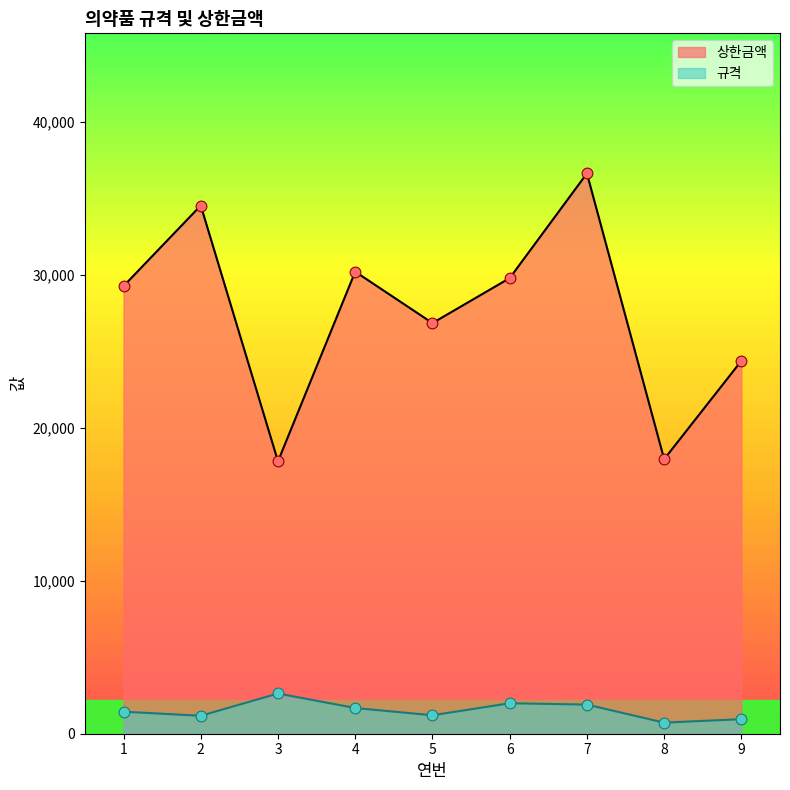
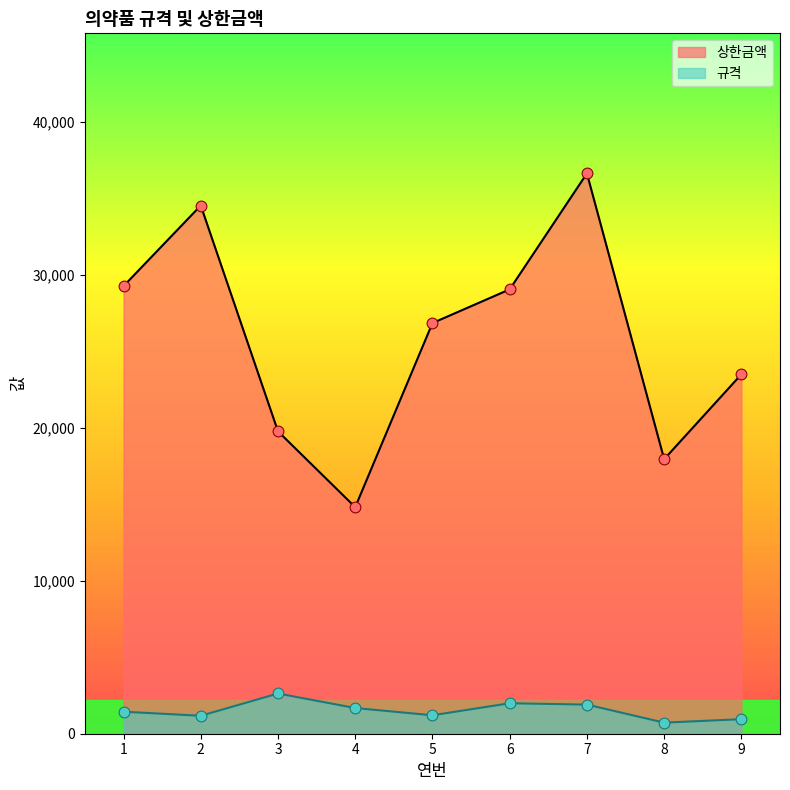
상한금액, 3: 17,800 -> 19,800
상한금액, 4: 30,200 -> 14,800
상한금액, 6: 29,800 -> 29,000
상한금액, 9: 24,400 -> 23,500
